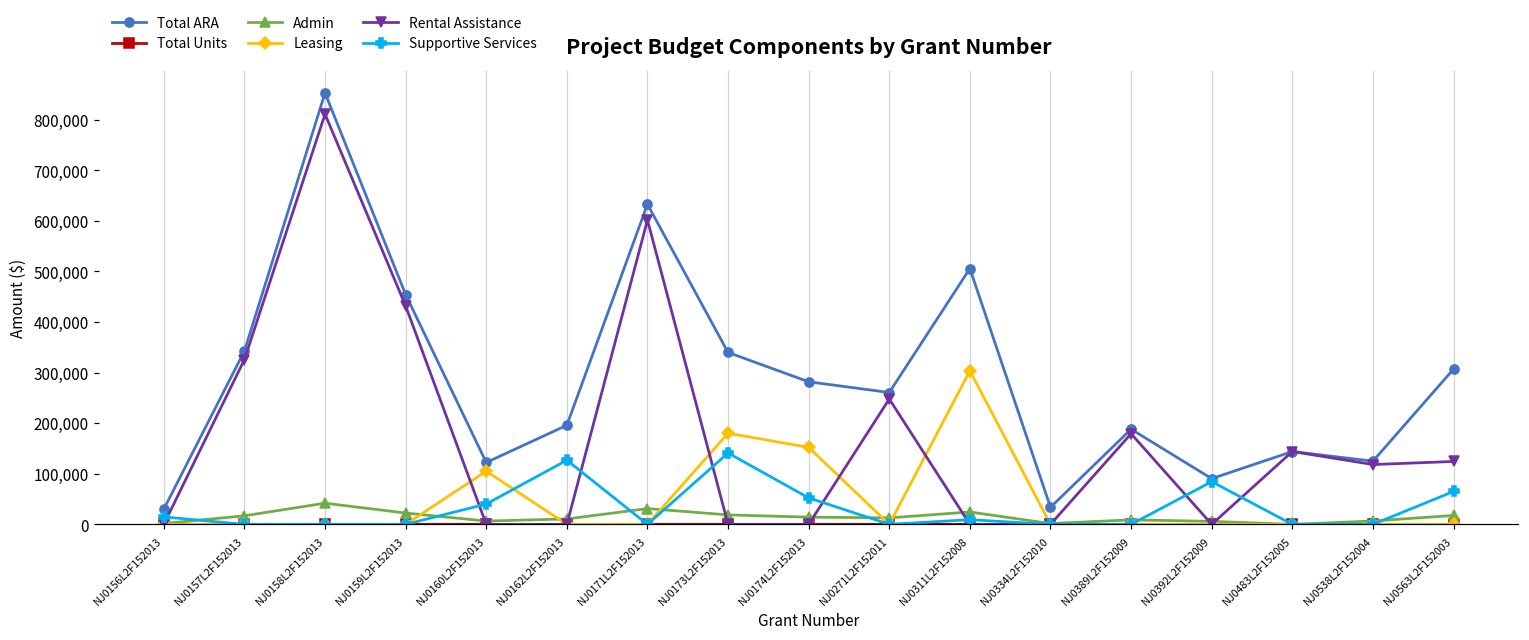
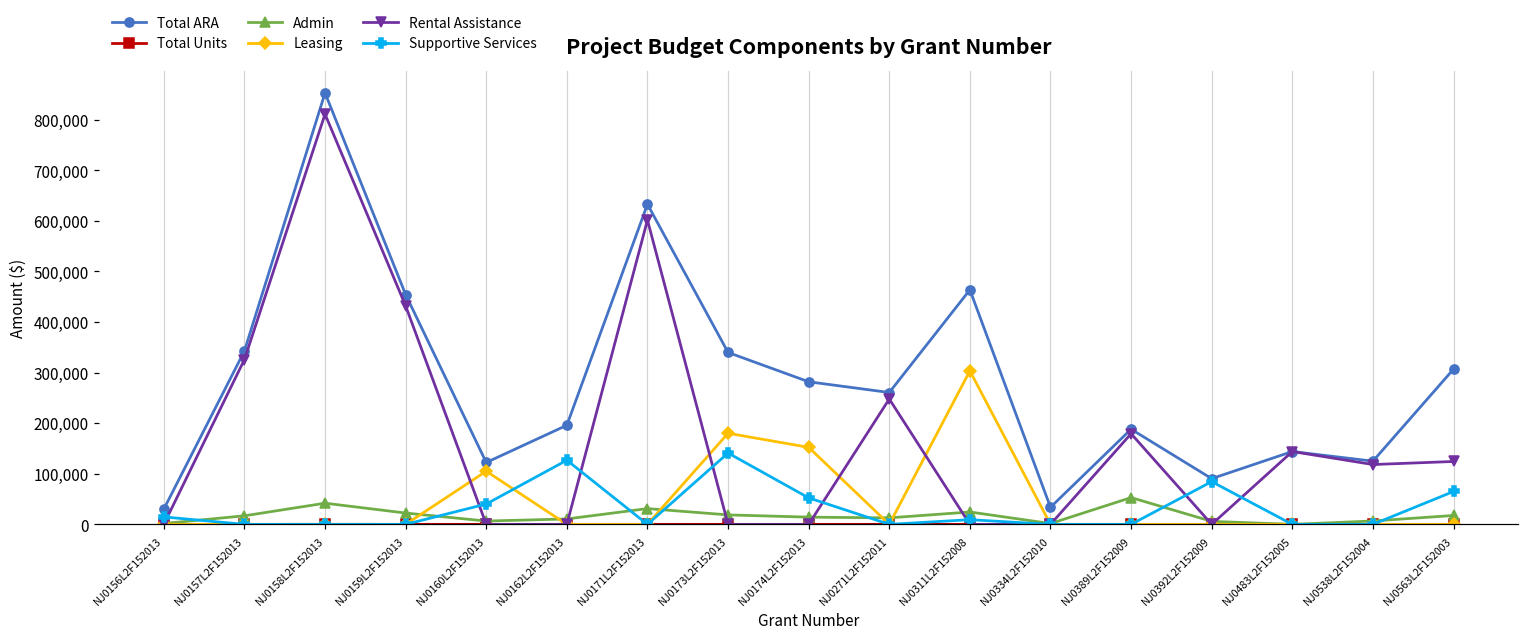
Total ARA, NJ0311L2F152008: 510,000 -> 460,000
Admin, NJ0389L2F152009: 10,000 -> 50,000
